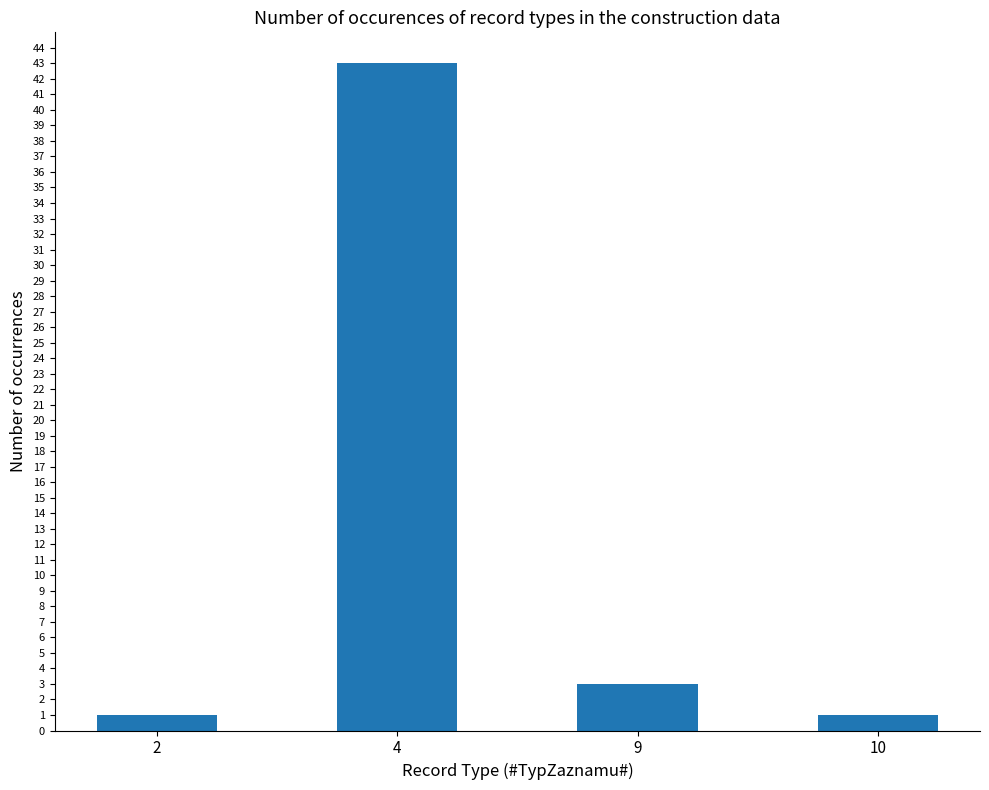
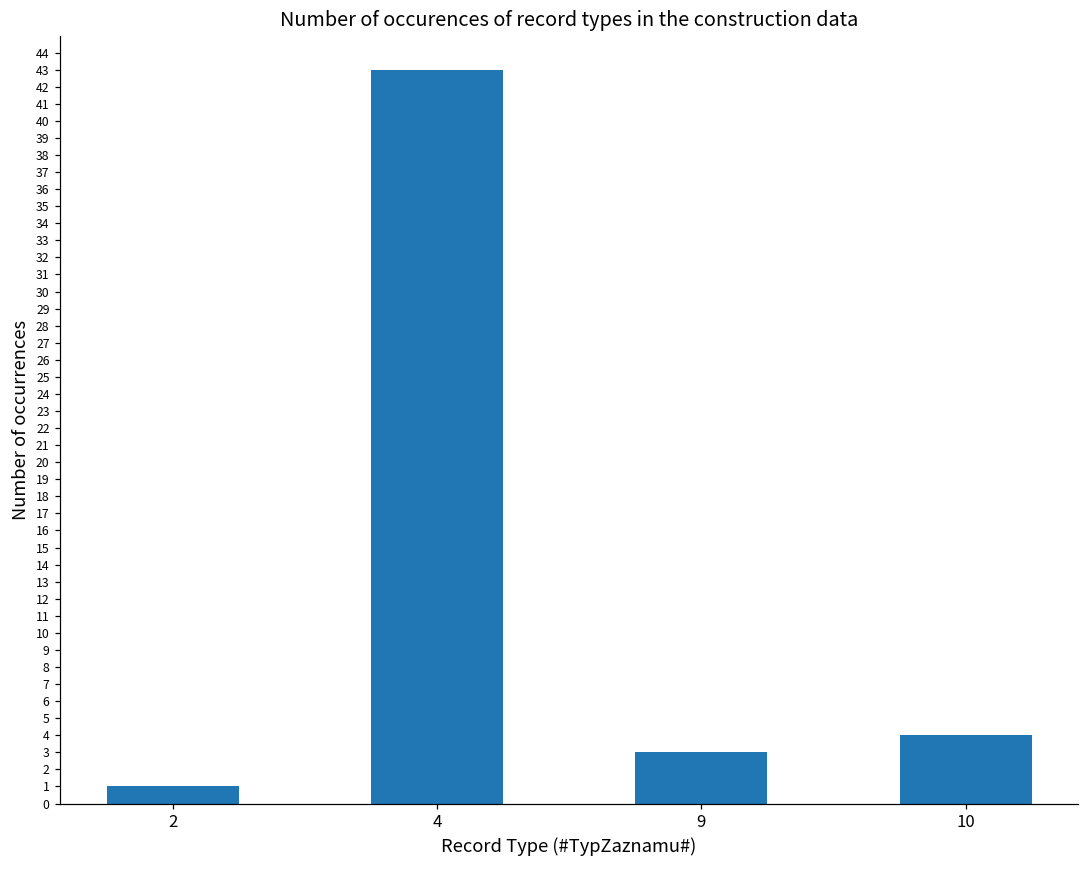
10: 1 -> 4
